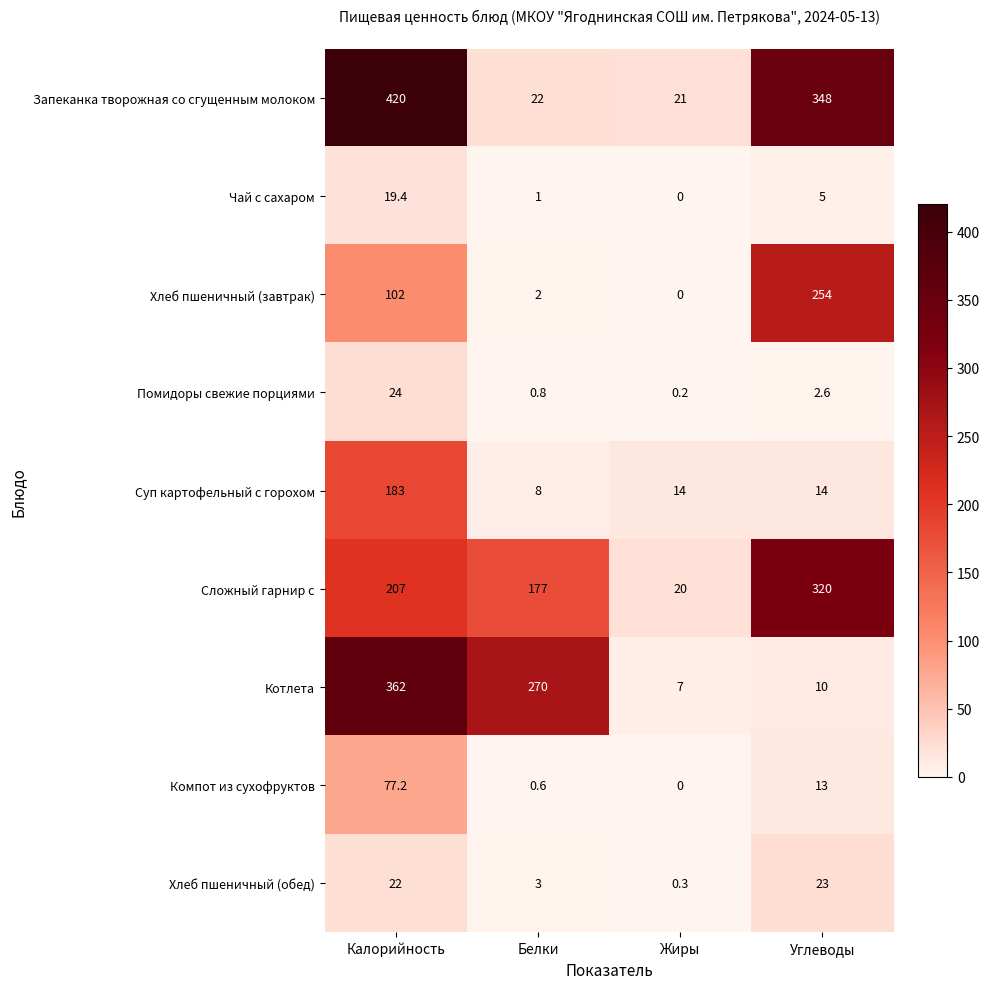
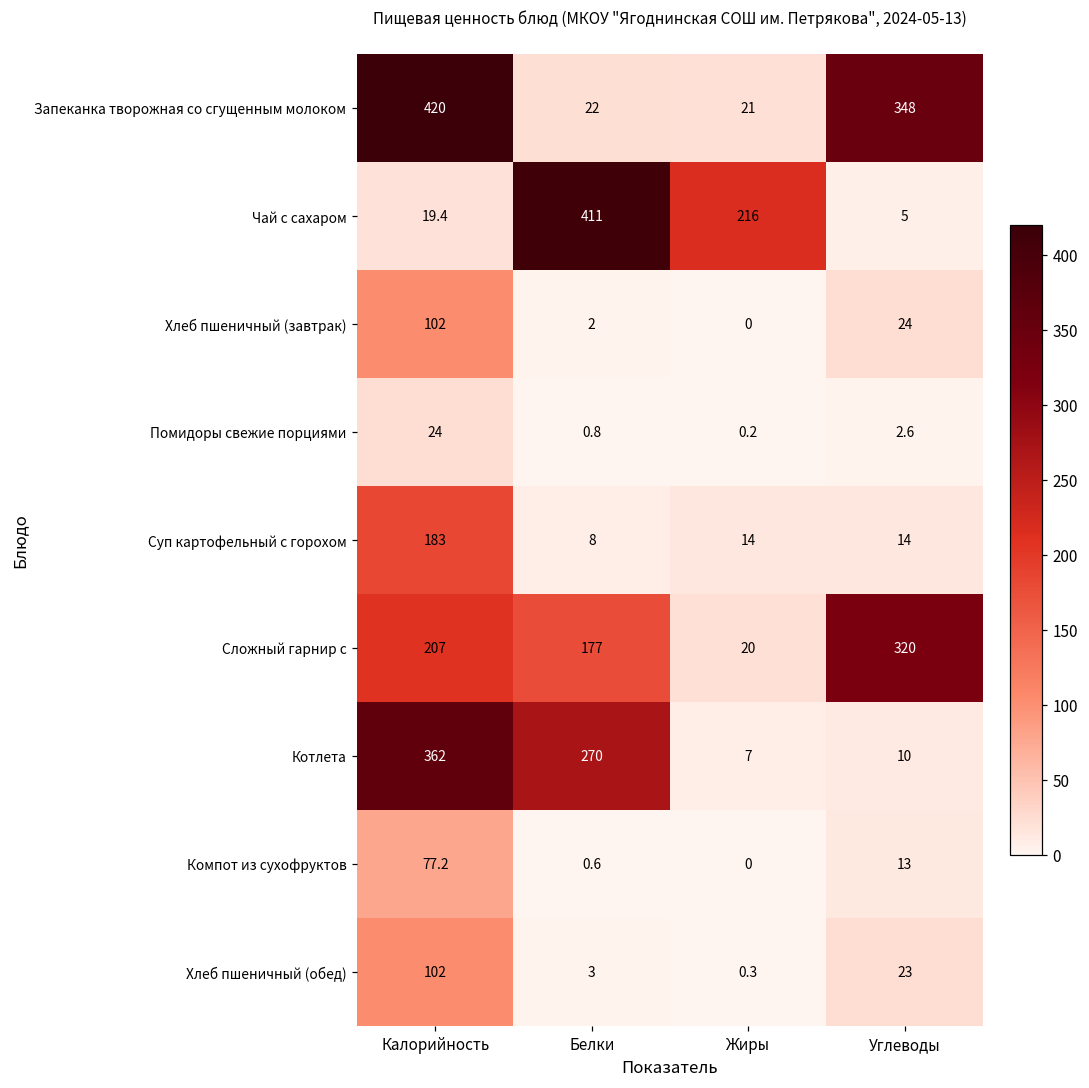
Чай с сахаром, Белки: 1 -> 411
Чай с сахаром, Жиры: 0 -> 216
Хлеб пшеничный (завтрак), Углеводы: 254 -> 24
Хлеб пшеничный (обед), Калорийность: 22 -> 102
